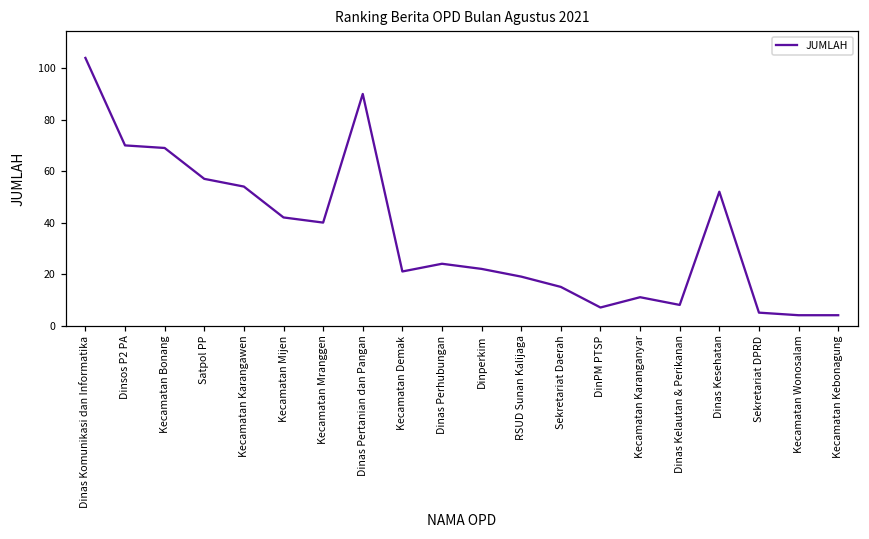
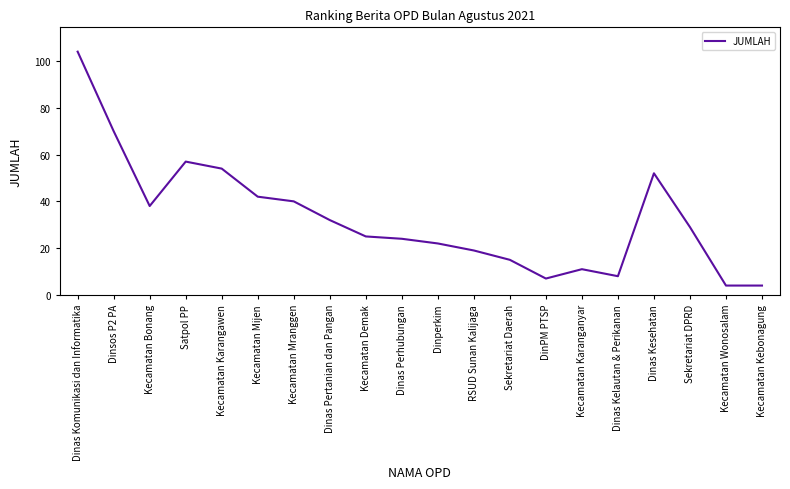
Kecamatan Bonang: 69 -> 38
Dinas Pertanian dan Pangan: 90 -> 32
Kecamatan Demak: 21 -> 25
Sekretariat DPRD: 5 -> 29
